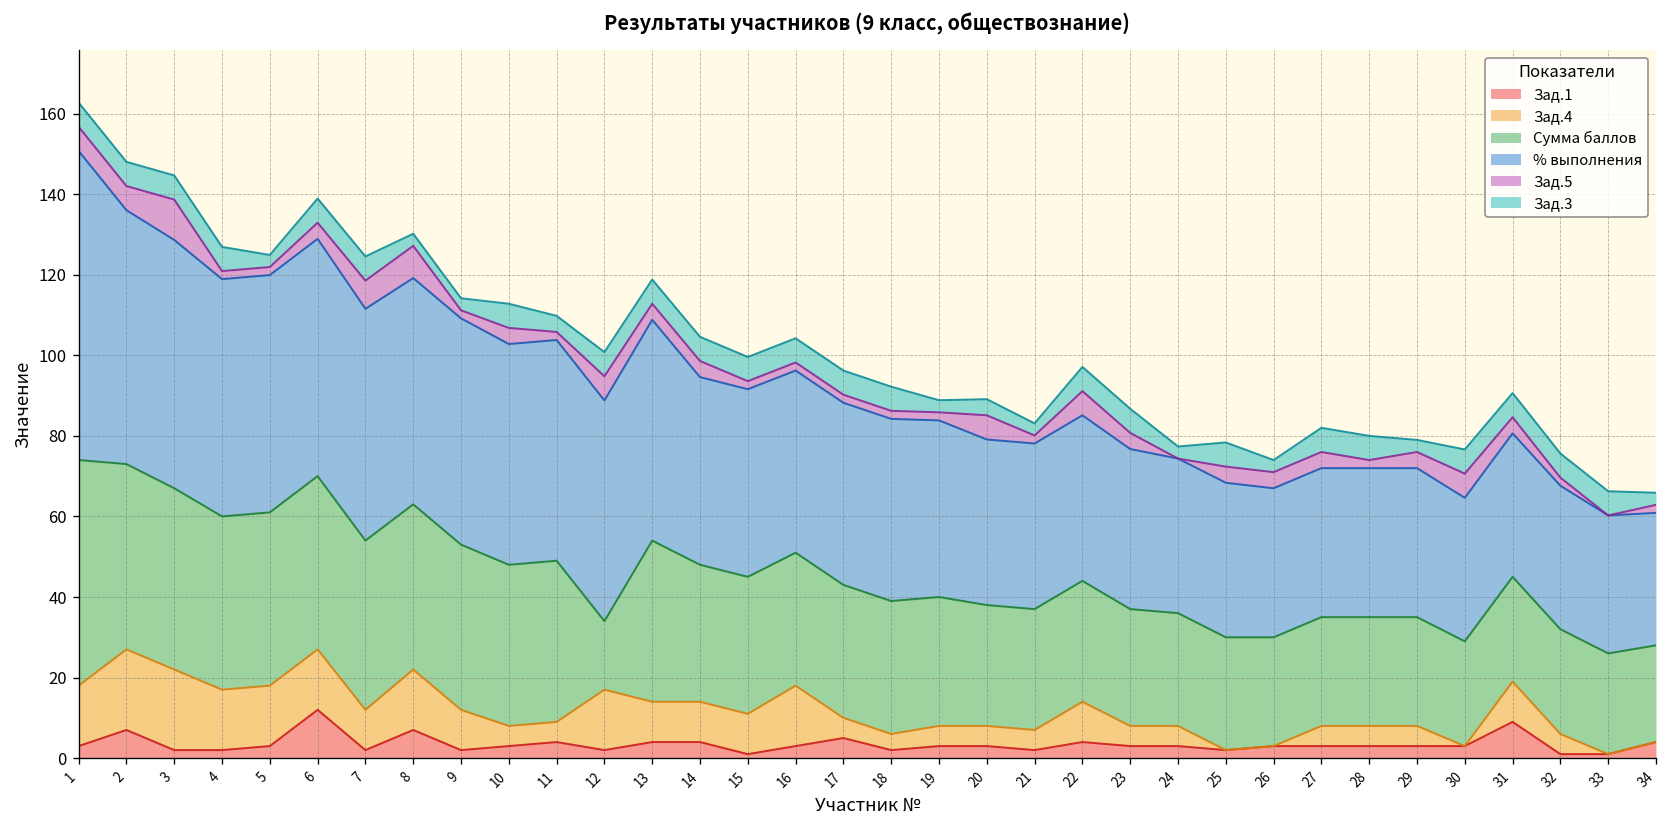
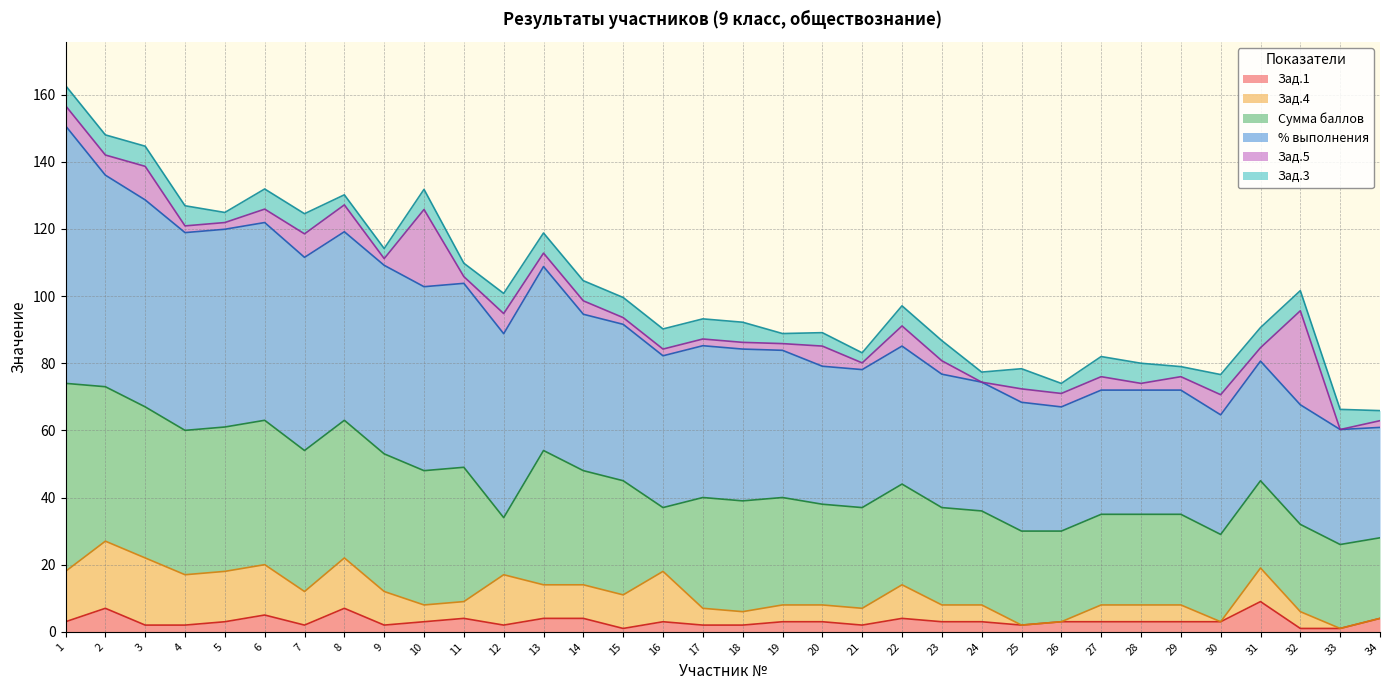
Зад.1, 6: 12 -> 5
Зад.5, 10: 4 -> 23
Сумма баллов, 16: 33 -> 19
Зад.1, 17: 5 -> 2
Зад.5, 32: 2 -> 28
